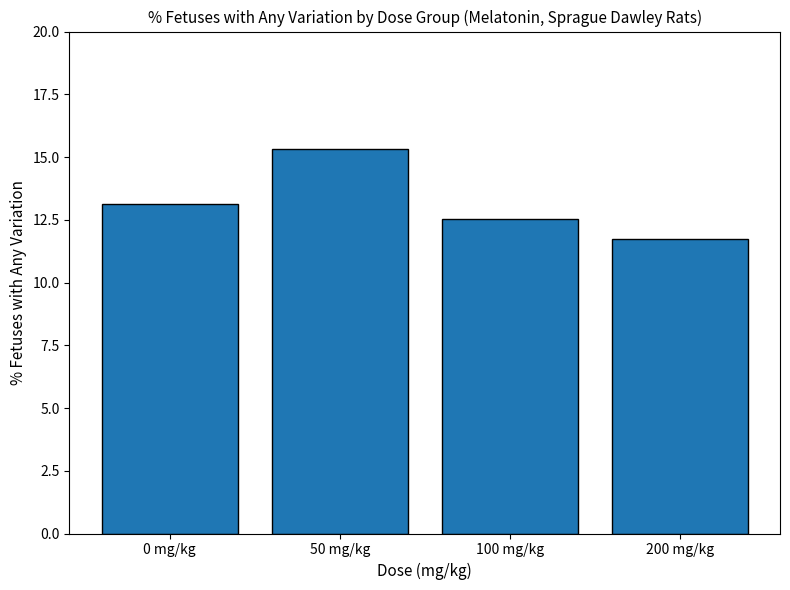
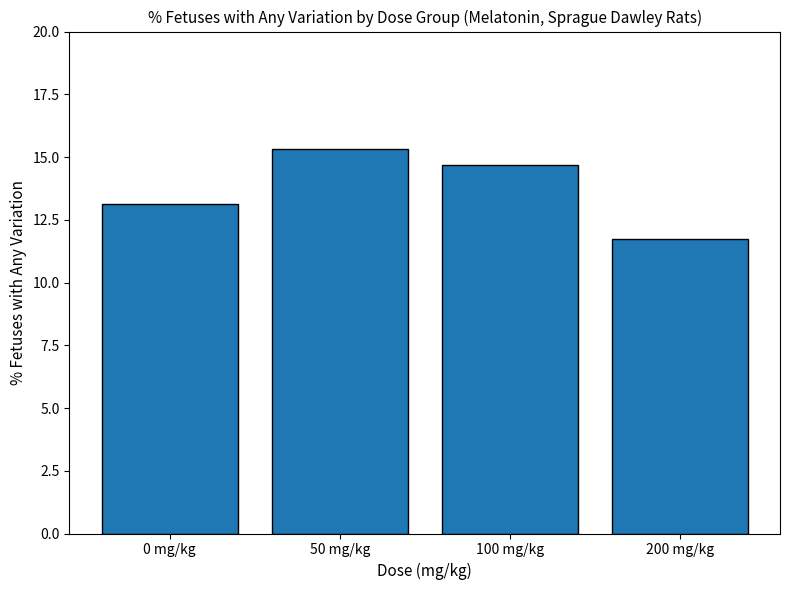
100 mg/kg: 12.5 -> 14.7
